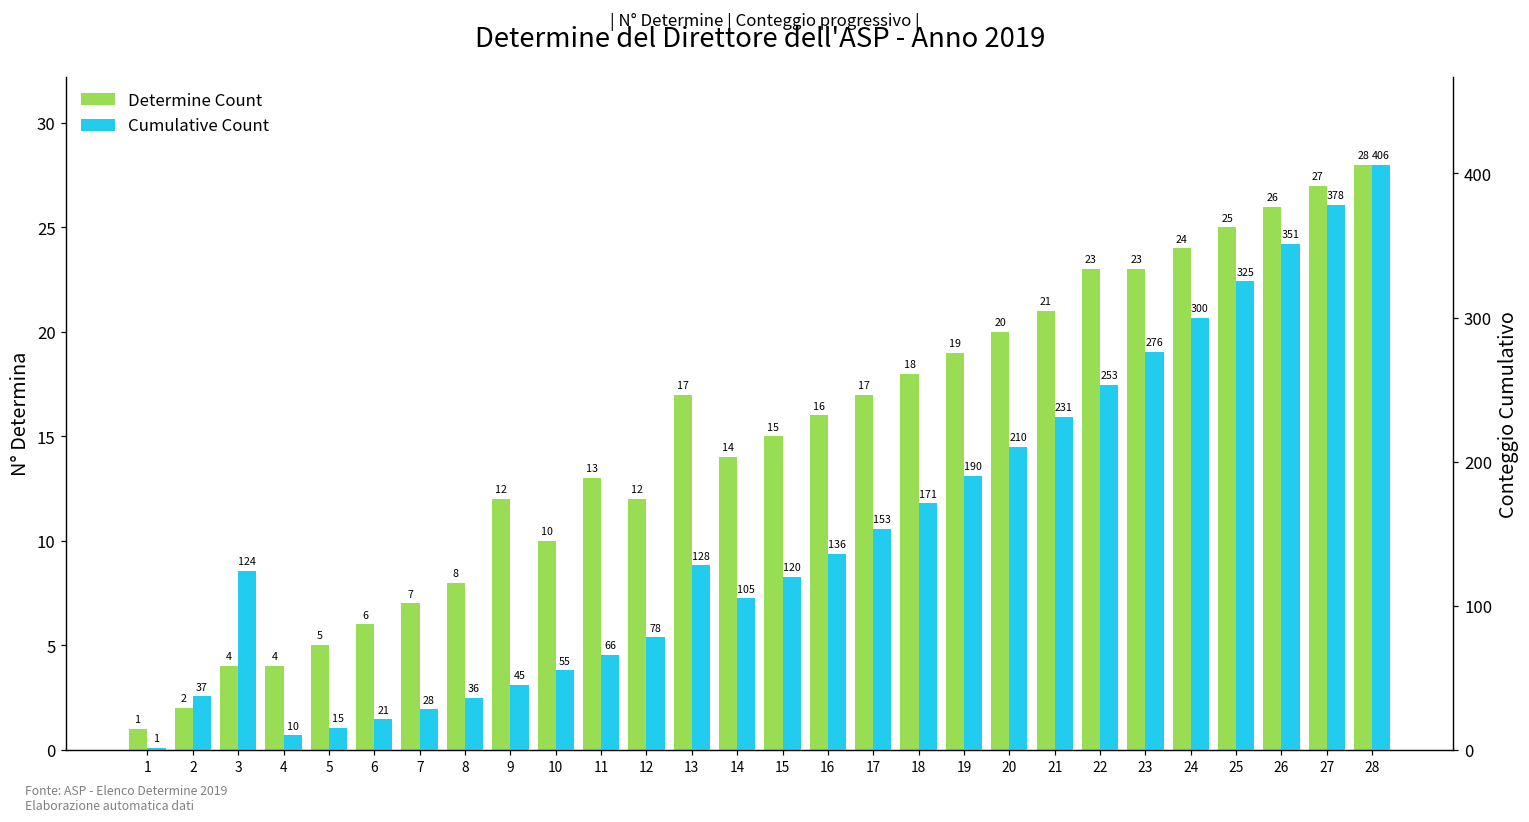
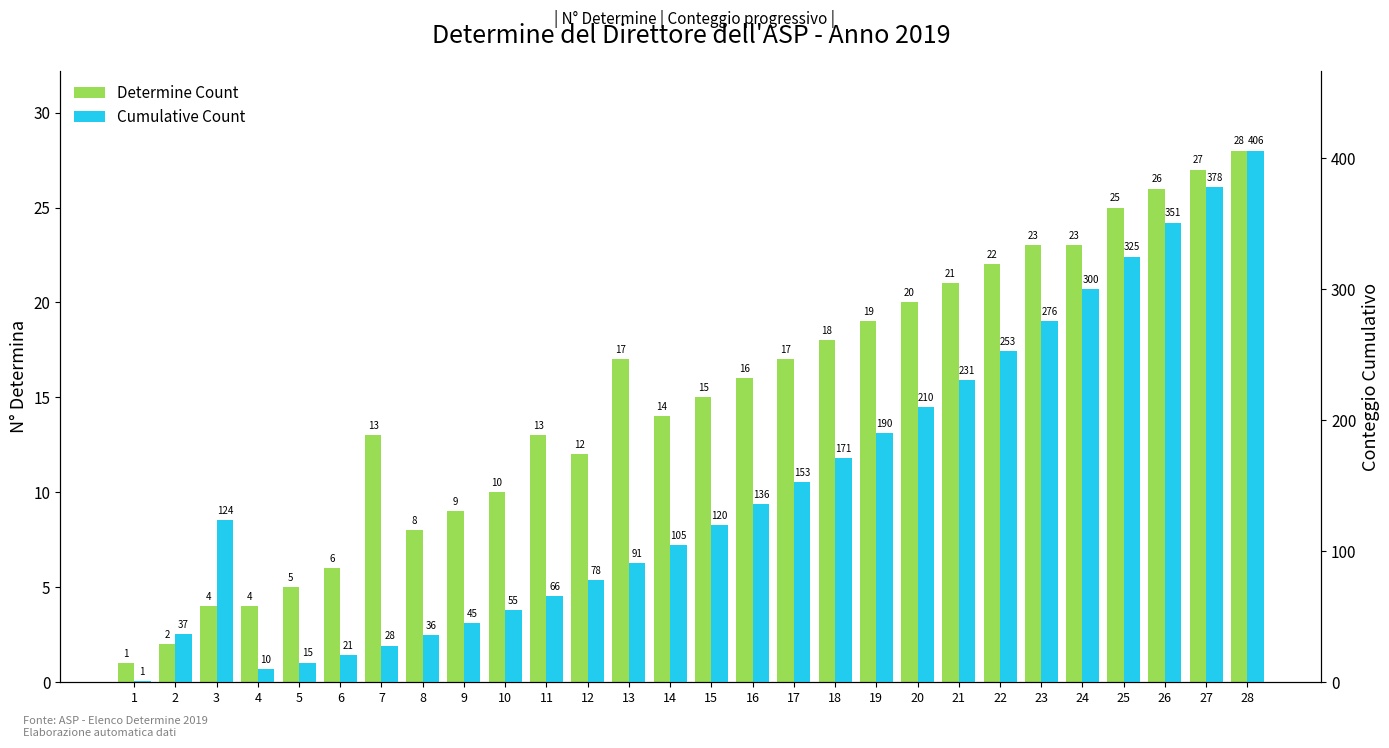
Determine Count, 7: 7 -> 13
Determine Count, 9: 12 -> 9
Determine Count, 22: 23 -> 22
Determine Count, 24: 24 -> 23
Cumulative Count, 13: 128 -> 91
